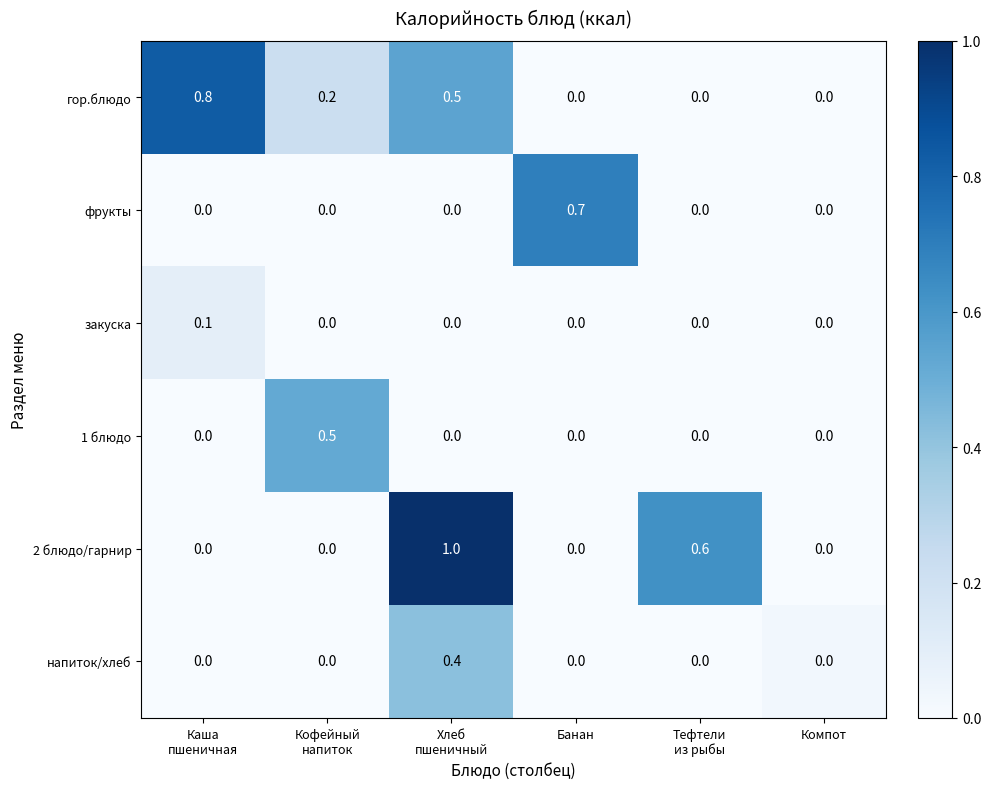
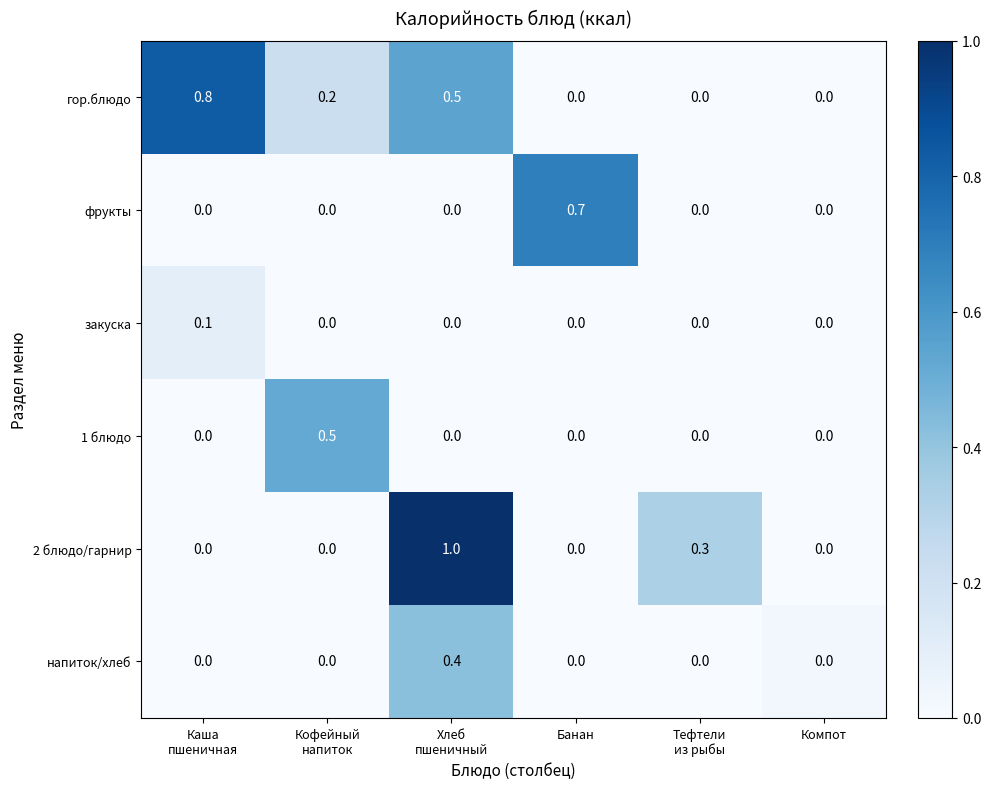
2 блюдо/гарнир, Тефтели из рыбы: 0.6 -> 0.3
